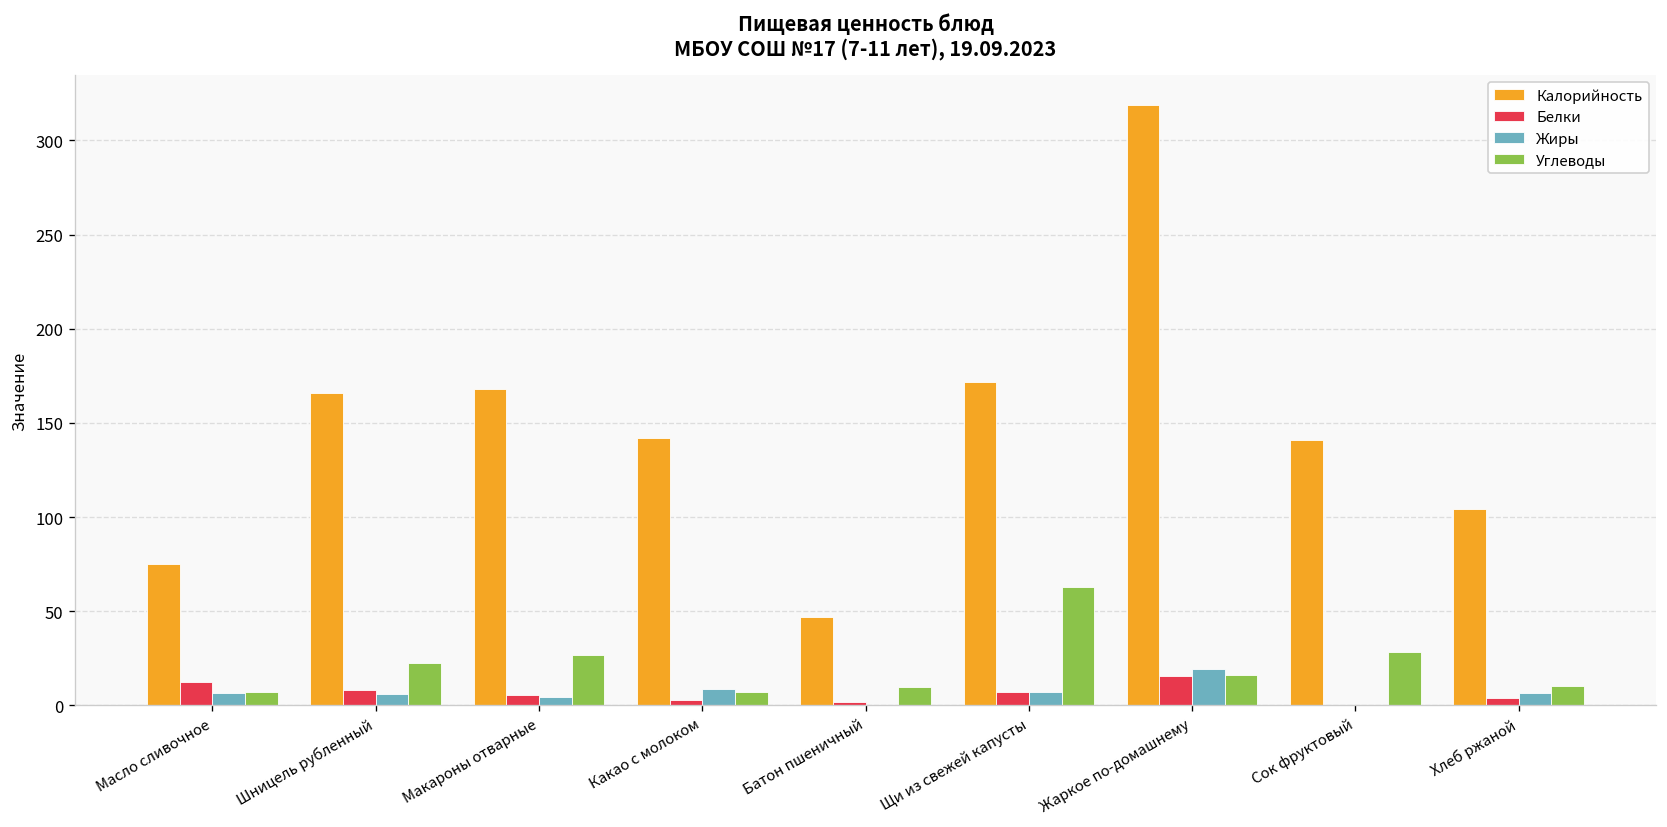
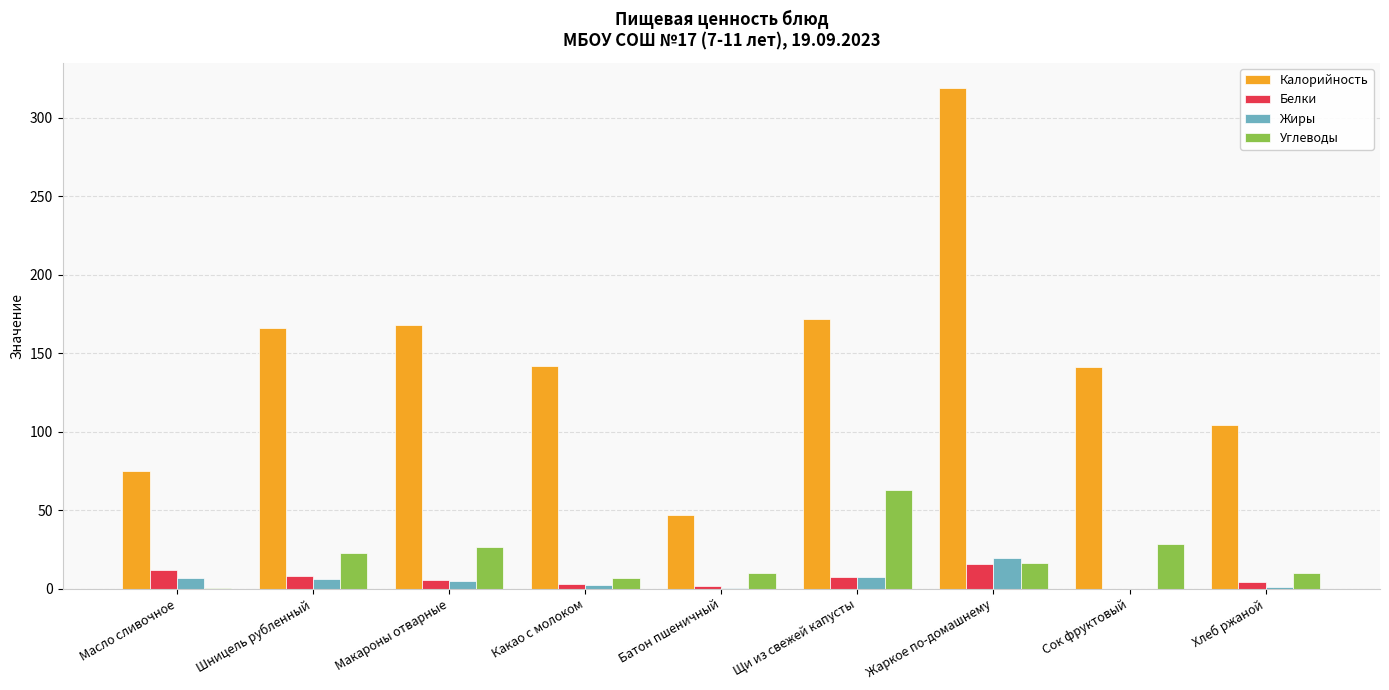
Углеводы, Масло сливочное: 7 -> 0
Жиры, Какао с молоком: 9 -> 3
Жиры, Хлеб ржаной: 6 -> 1
